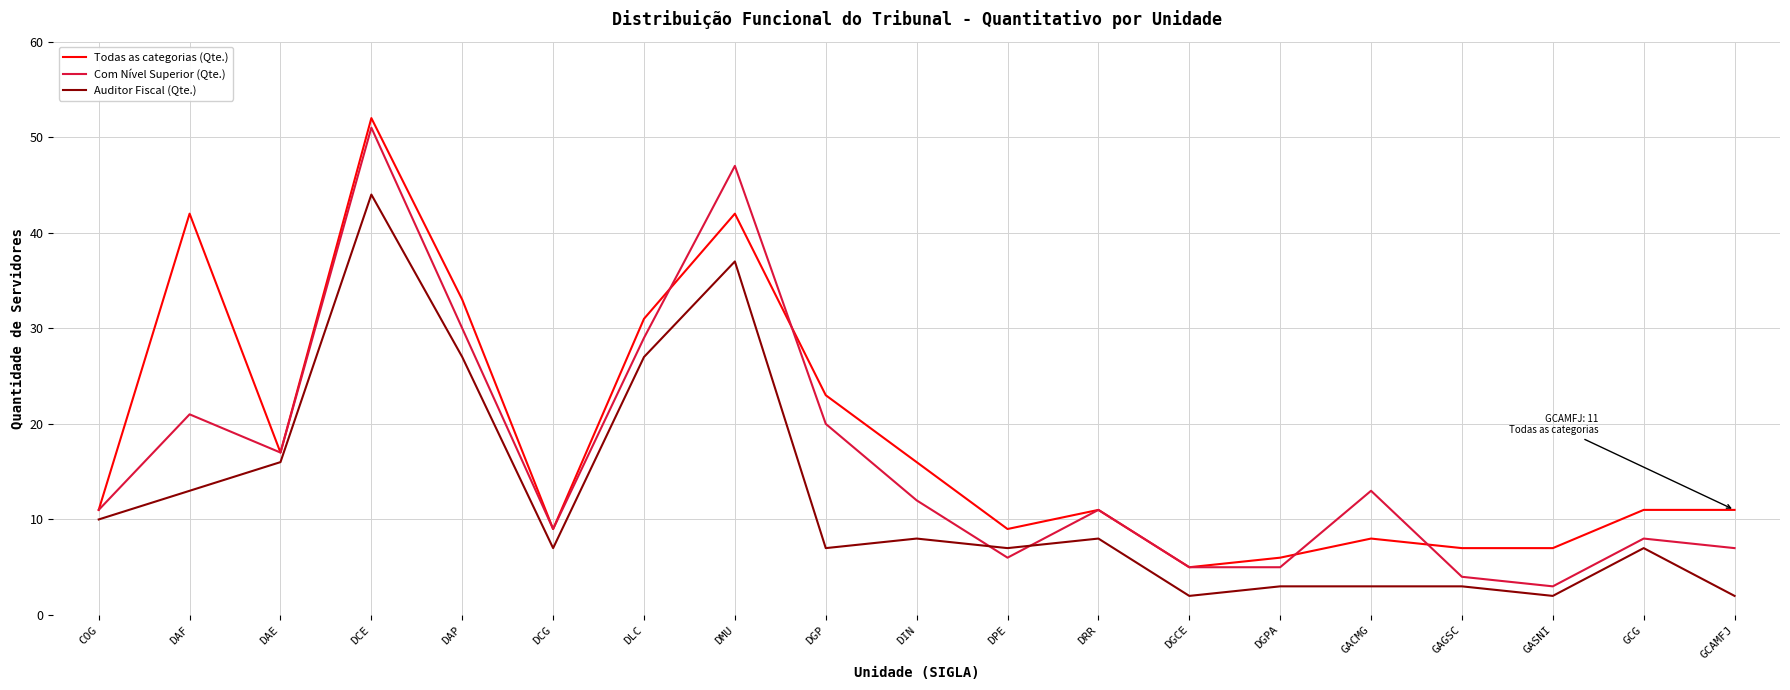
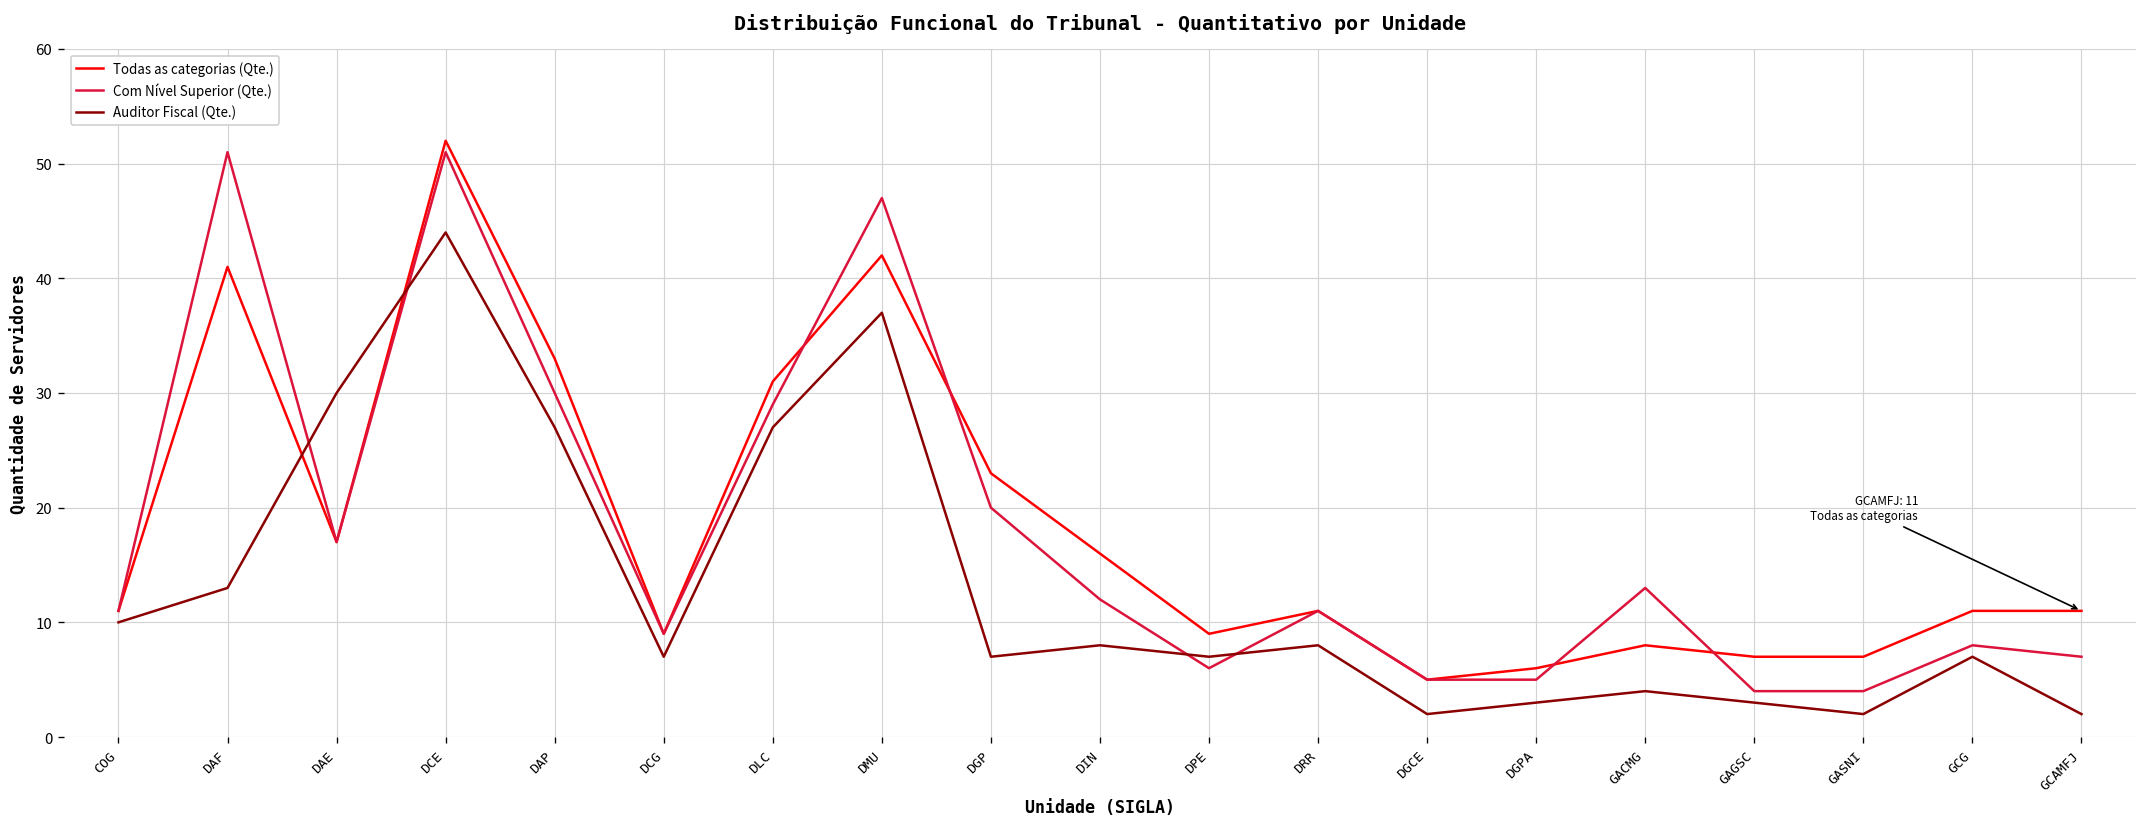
Todas as categorias (Qte.), DAF: 42 -> 41
Com Nível Superior (Qte.), DAF: 21 -> 51
Auditor Fiscal (Qte.), DAE: 16 -> 30
Auditor Fiscal (Qte.), GACMG: 3 -> 4
Com Nível Superior (Qte.), GASNI: 3 -> 4
